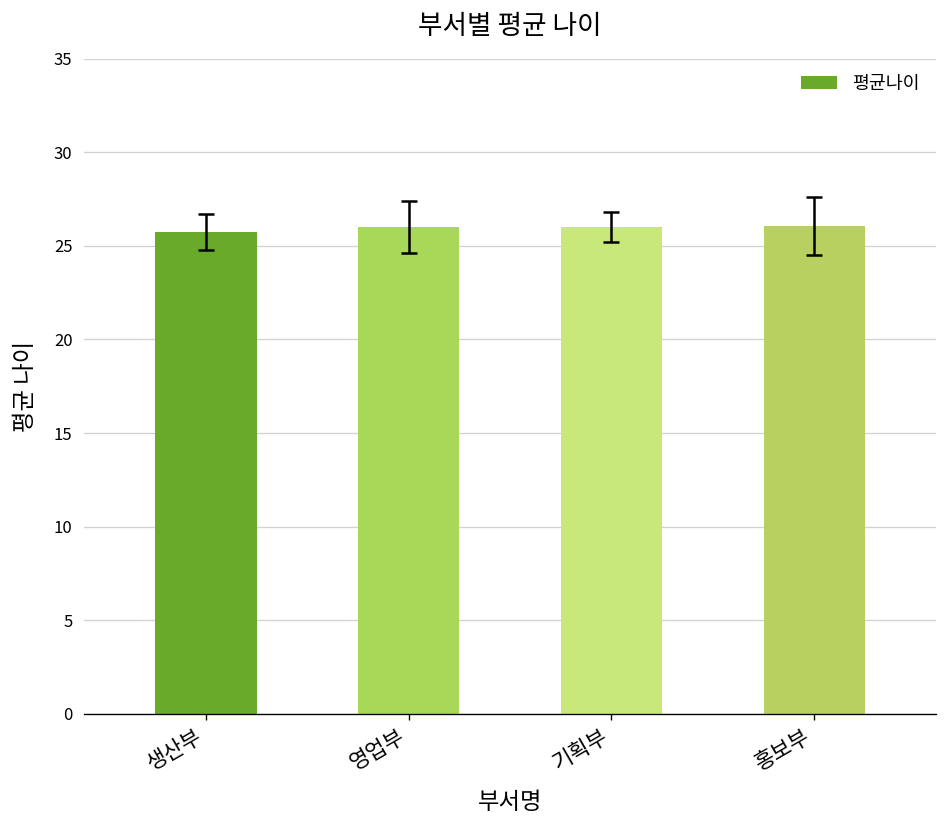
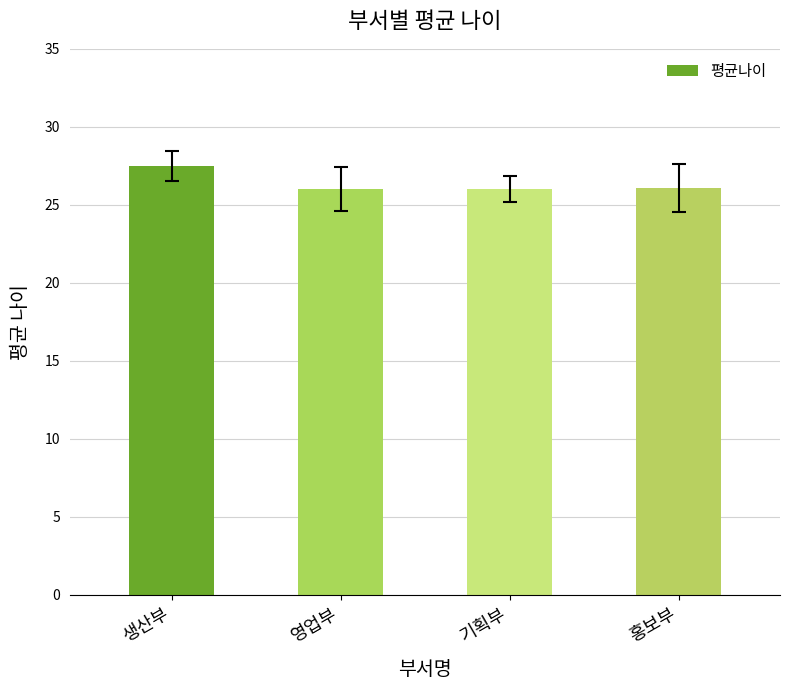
평균나이, 생산부: 25.8 -> 27.5
